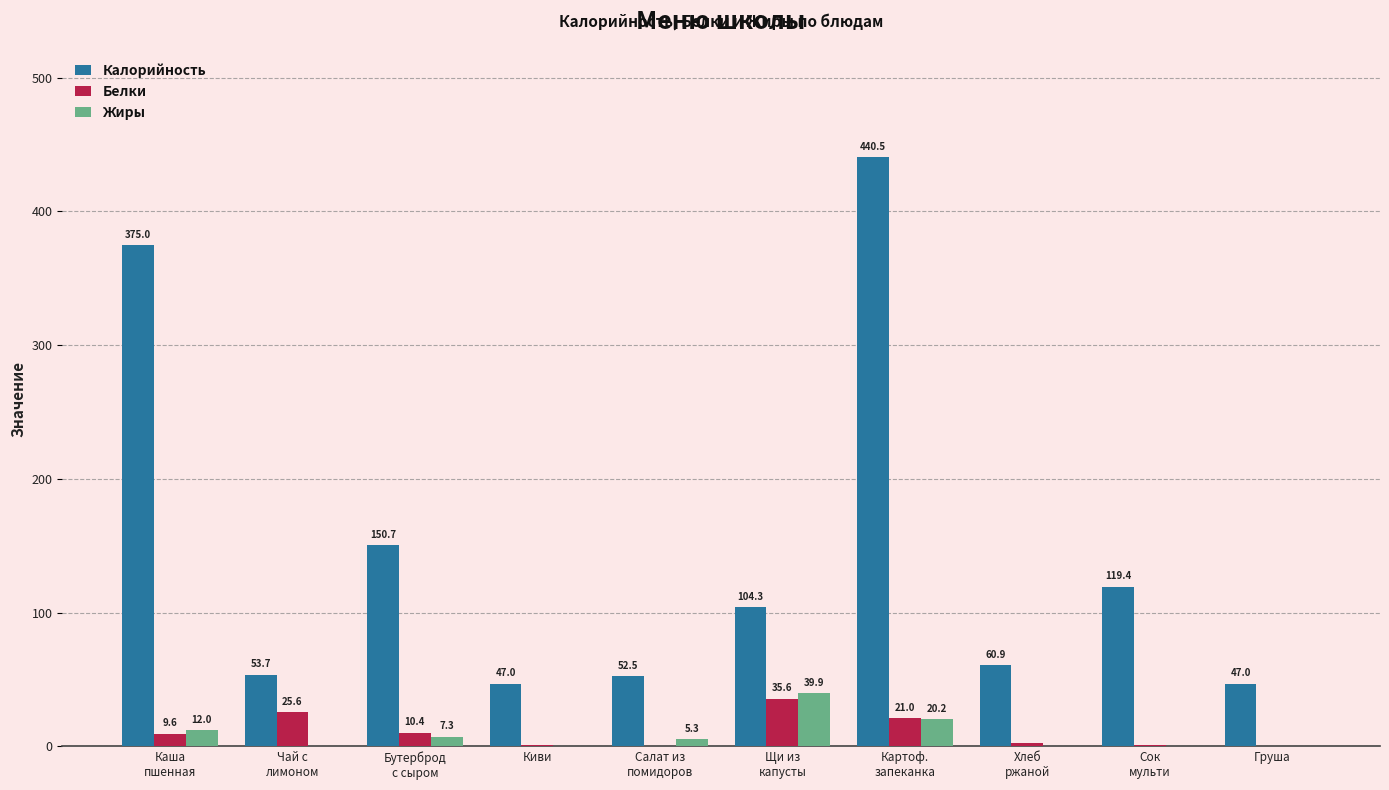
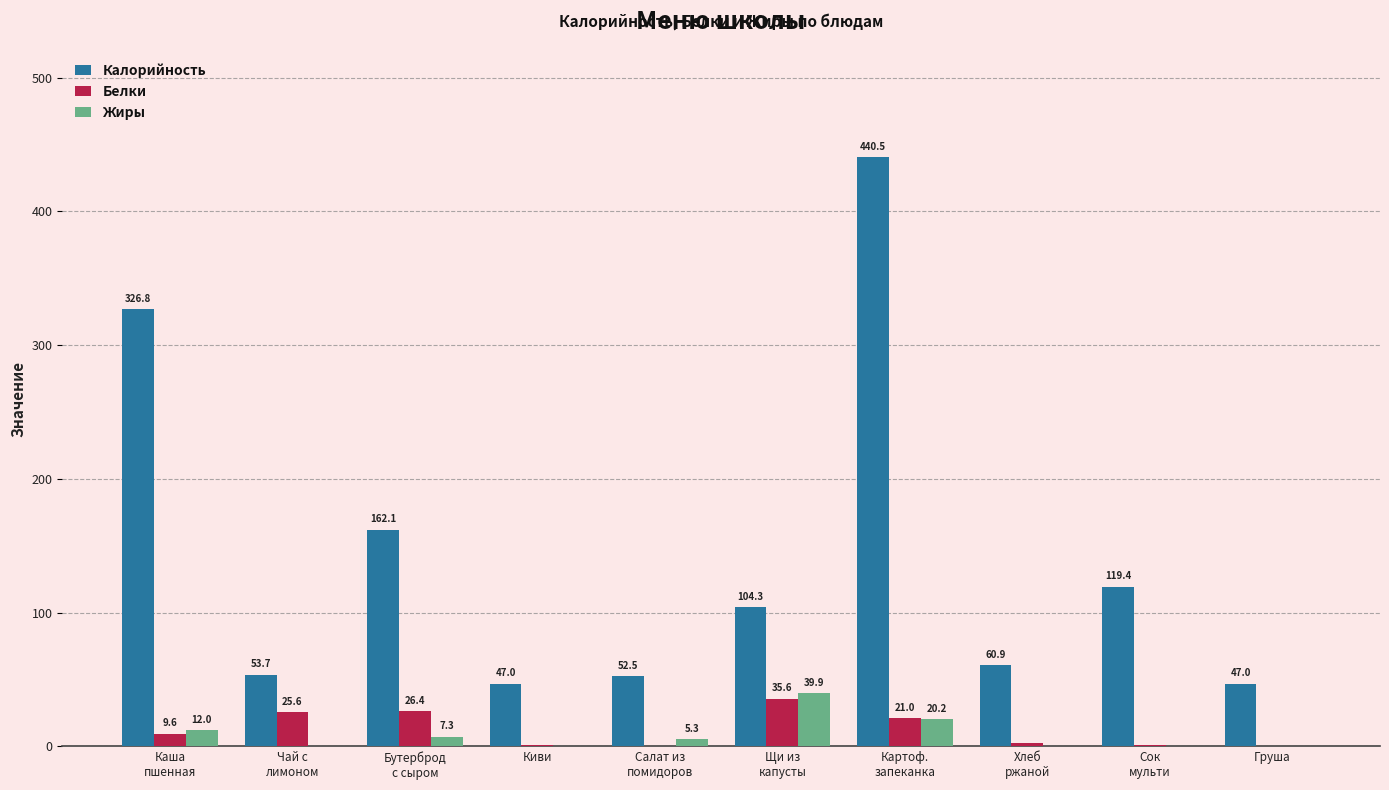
Калорийность, Каша пшенная: 375.0 -> 326.8
Калорийность, Бутерброд с сыром: 150.7 -> 162.1
Белки, Бутерброд с сыром: 10.4 -> 26.4
